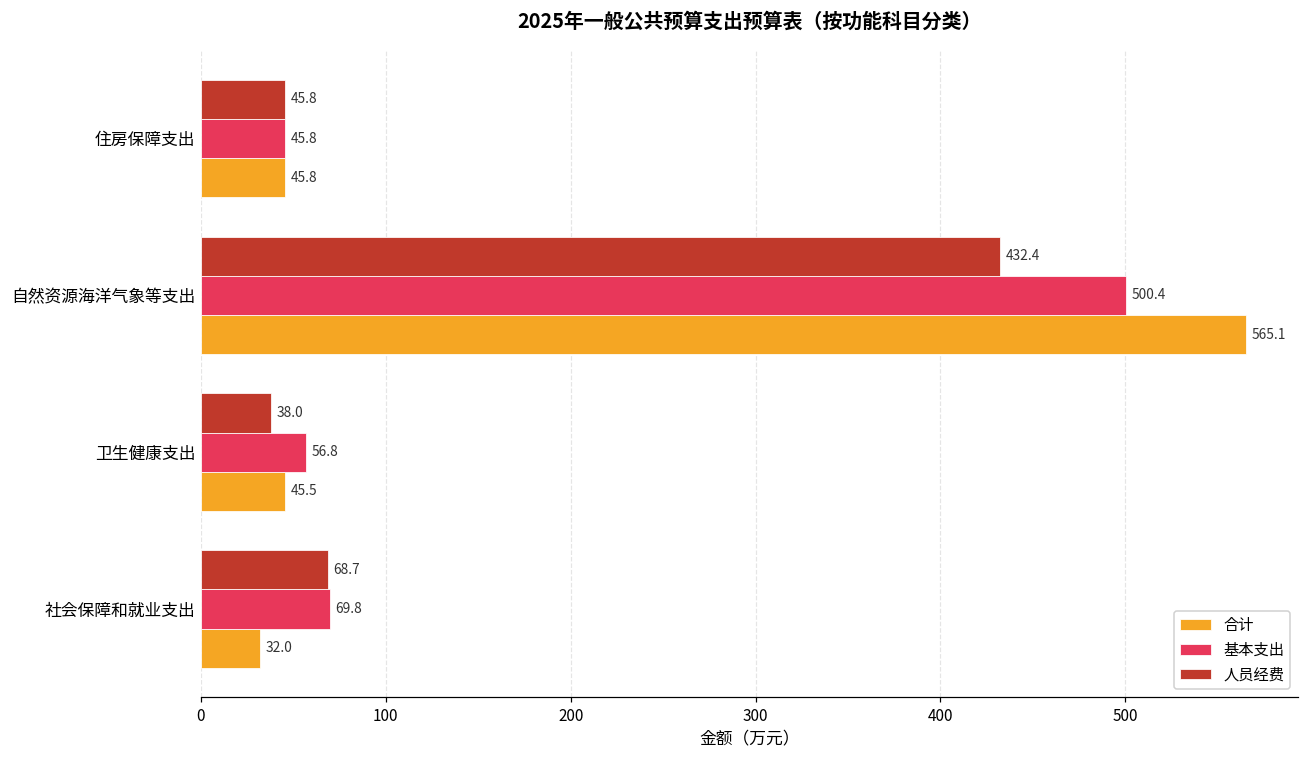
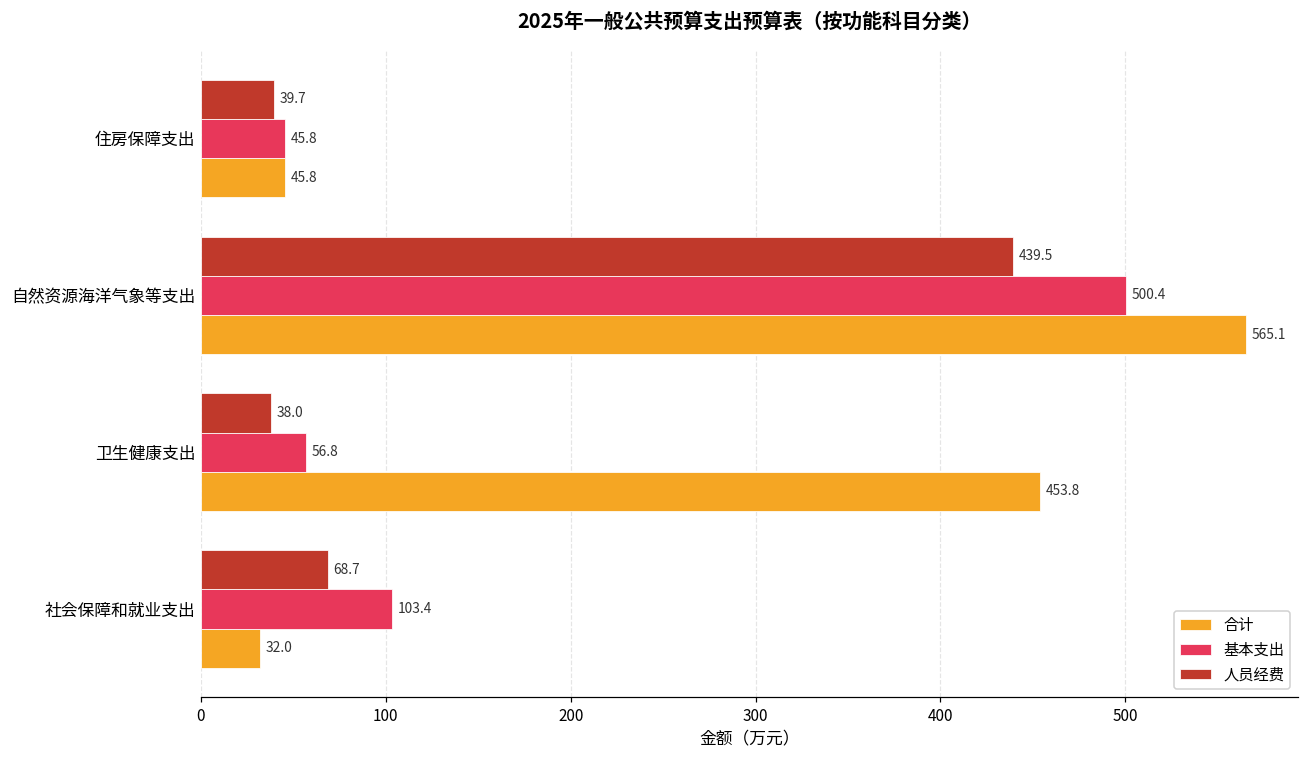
人员经费, 住房保障支出: 45.8 -> 39.7
人员经费, 自然资源海洋气象等支出: 432.4 -> 439.5
合计, 卫生健康支出: 45.5 -> 453.8
基本支出, 社会保障和就业支出: 69.8 -> 103.4
